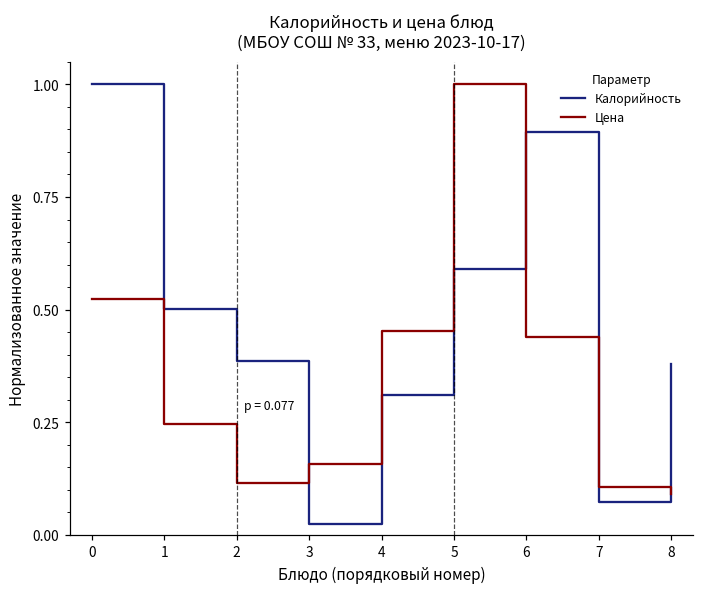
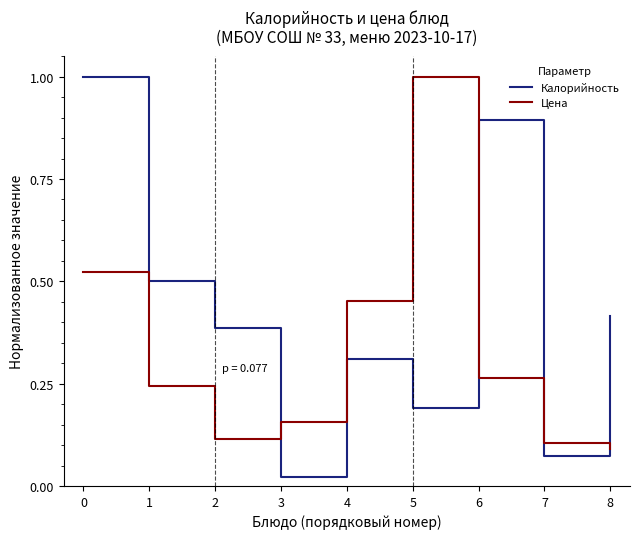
Калорийность, 5: 0.59 -> 0.19
Цена, 6: 0.44 -> 0.26
Калорийность, 8: 0.38 -> 0.42
